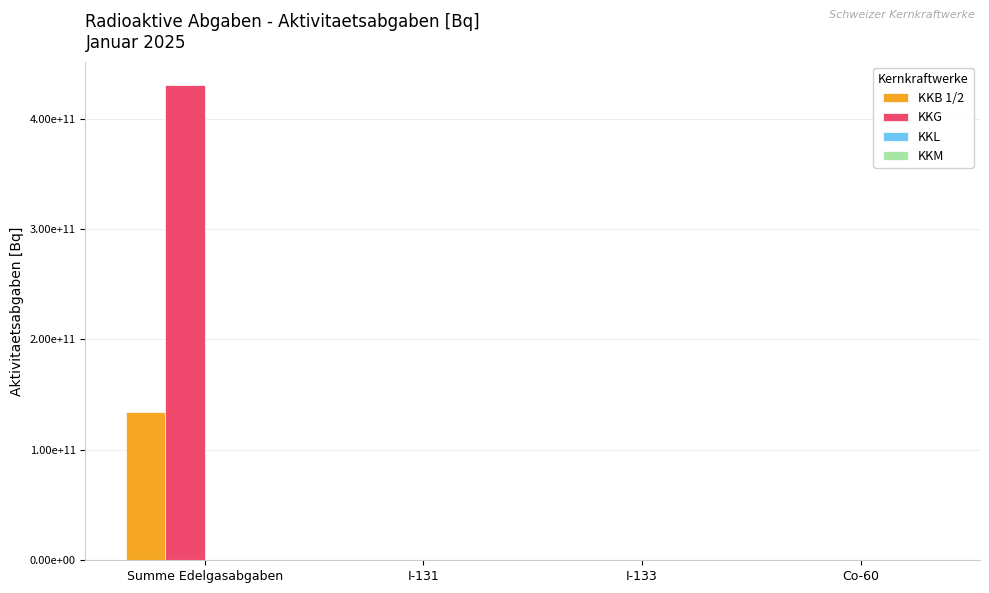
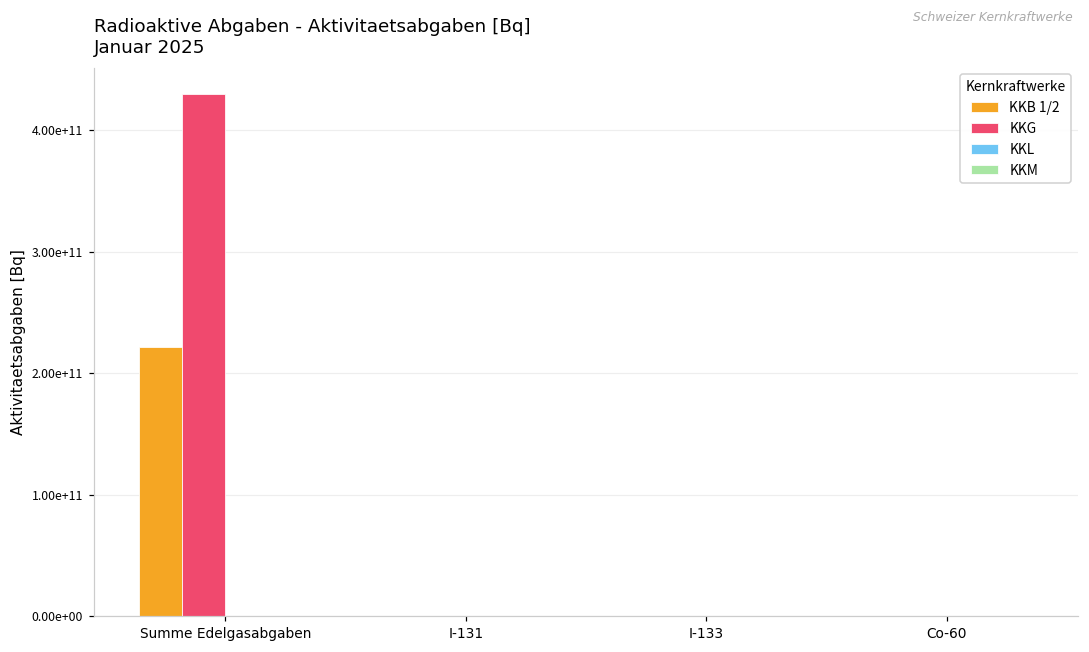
KKB 1/2, Summe Edelgasabgaben: 134000000000 -> 222000000000
